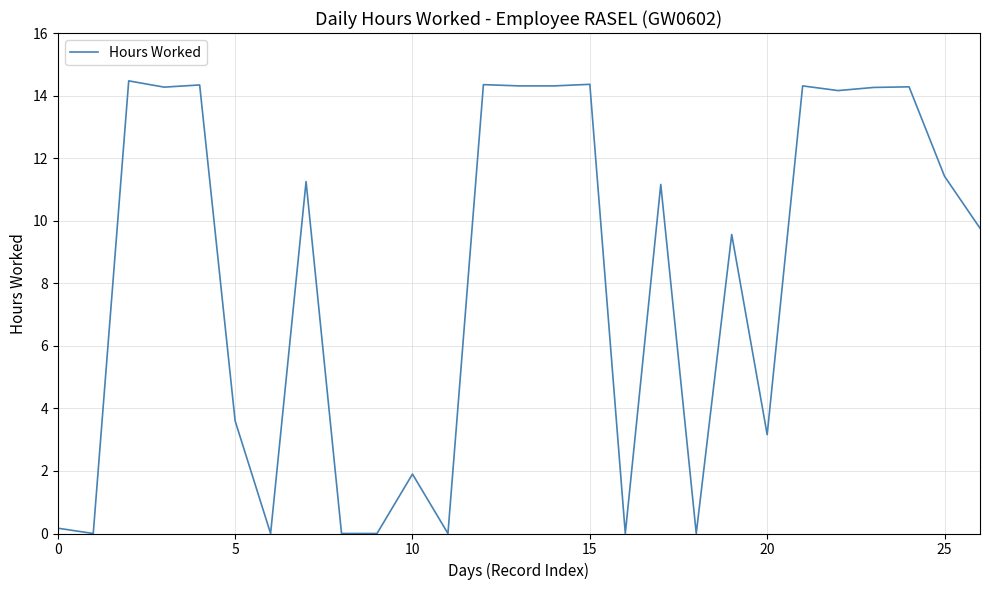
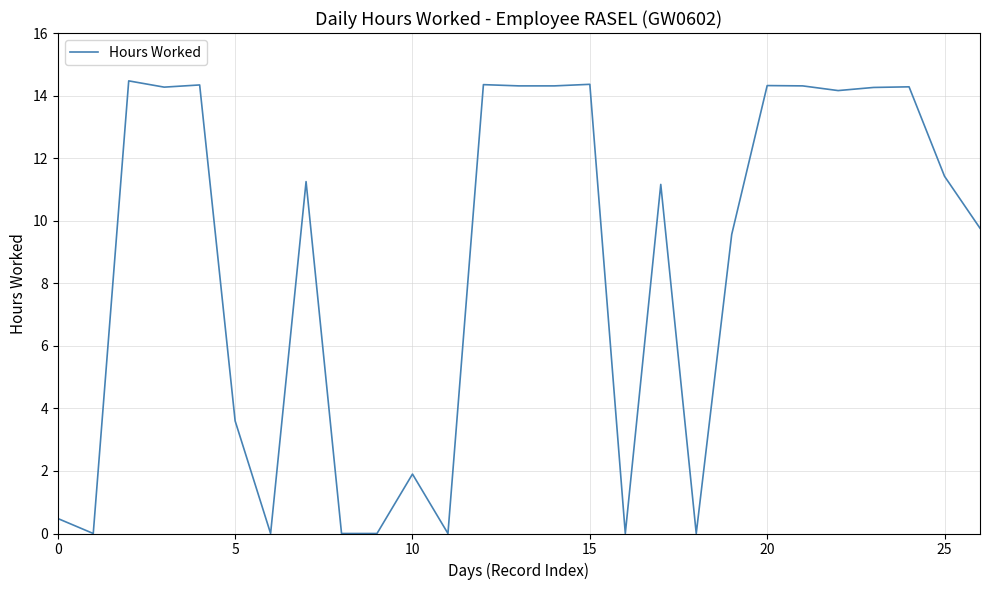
0: 0.2 -> 0.5
20: 3.2 -> 14.3
